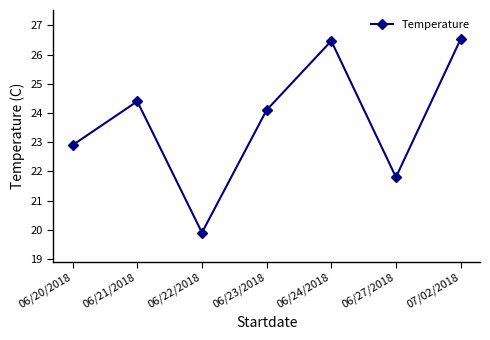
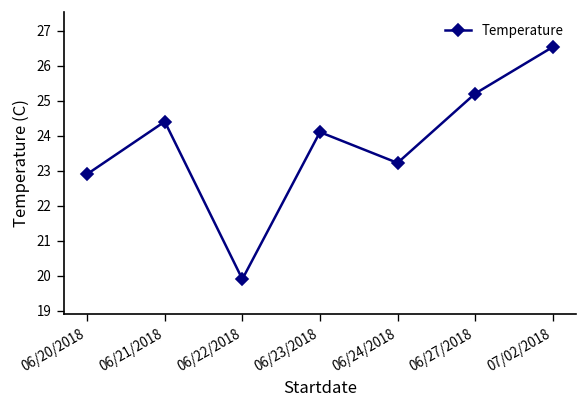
06/24/2018: 26.5 -> 23.2
06/27/2018: 21.8 -> 25.2
